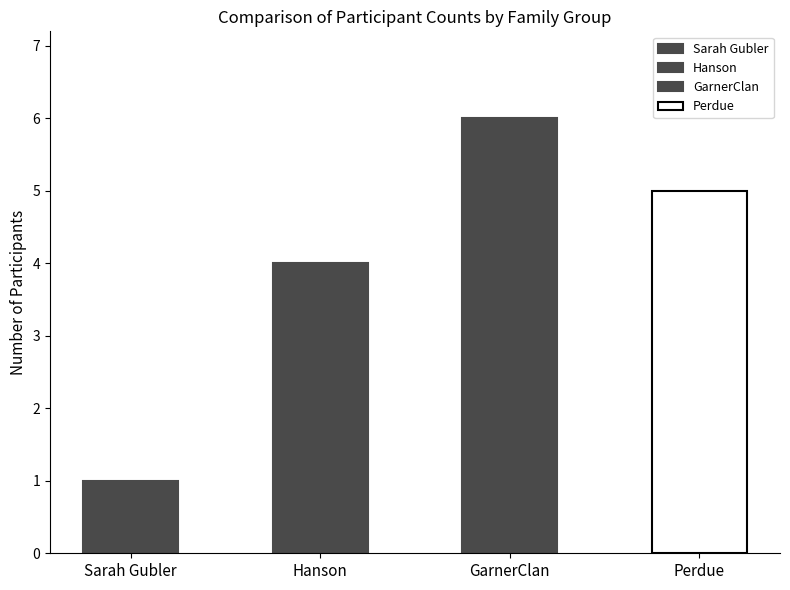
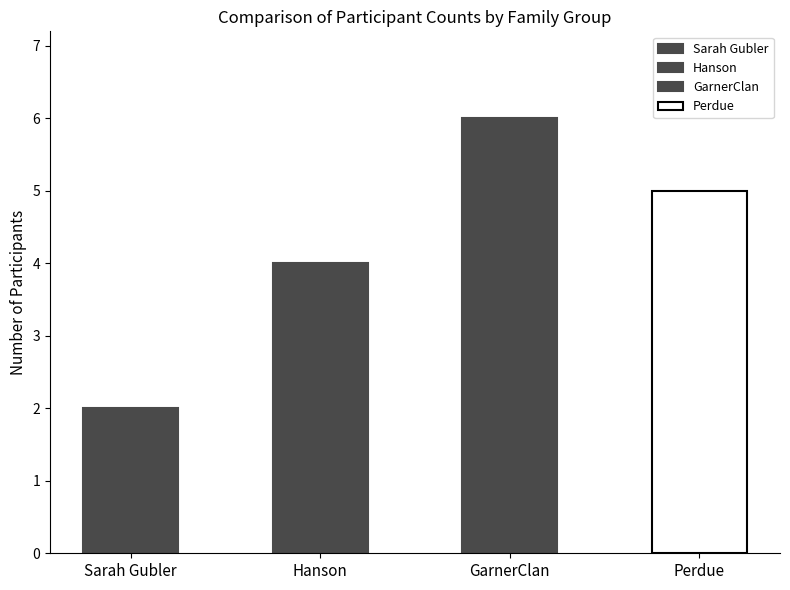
Sarah Gubler: 1 -> 2
